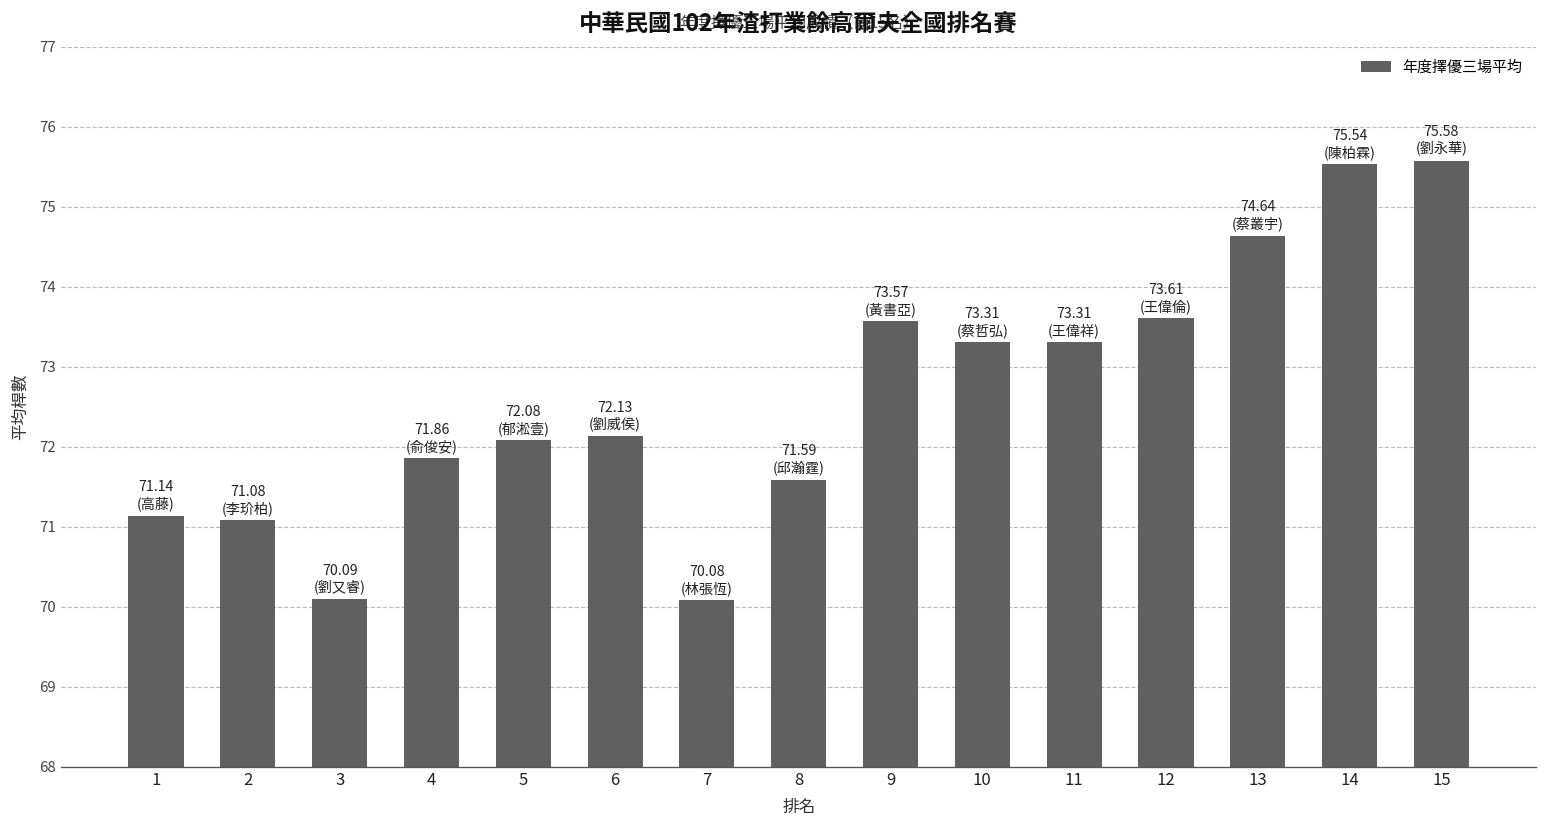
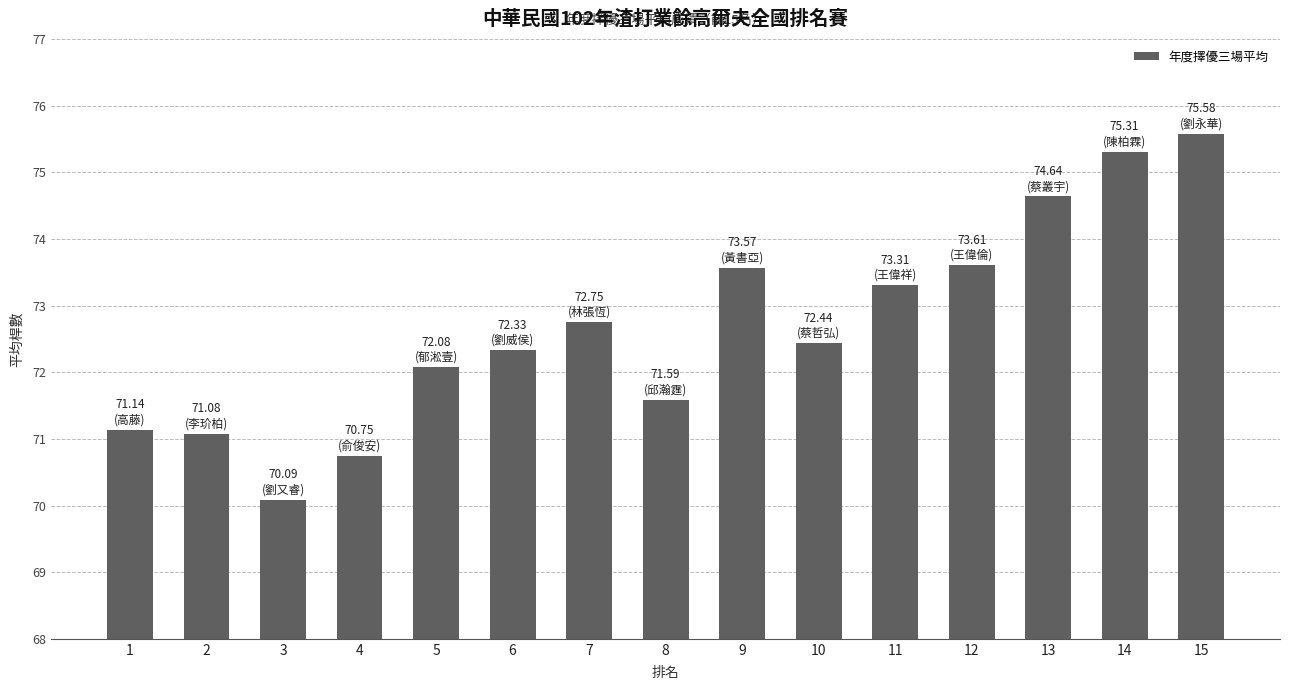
4: 71.86 -> 70.75
6: 72.13 -> 72.33
7: 70.08 -> 72.75
10: 73.31 -> 72.44
14: 75.54 -> 75.31
